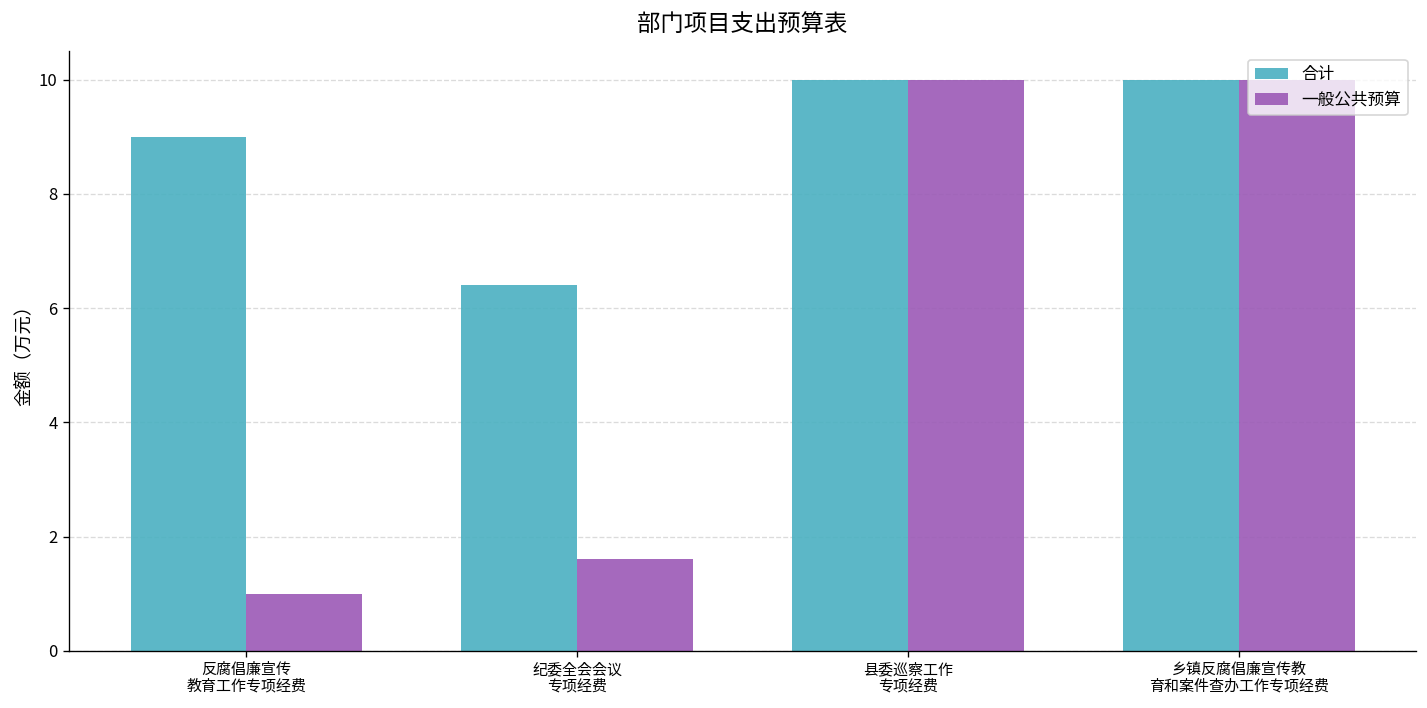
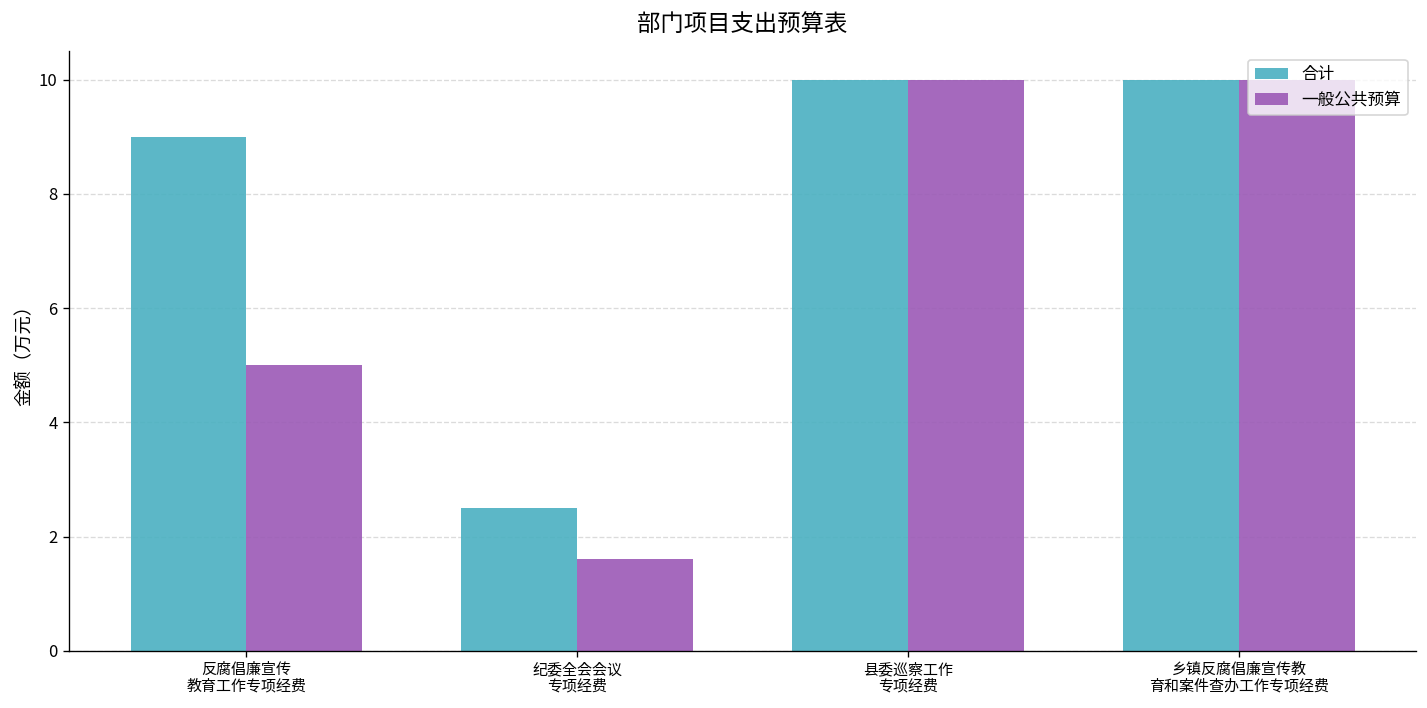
一般公共预算, 反腐倡廉宣传 教育工作专项经费: 1 -> 5
合计, 纪委全会会议 专项经费: 6.4 -> 2.5
